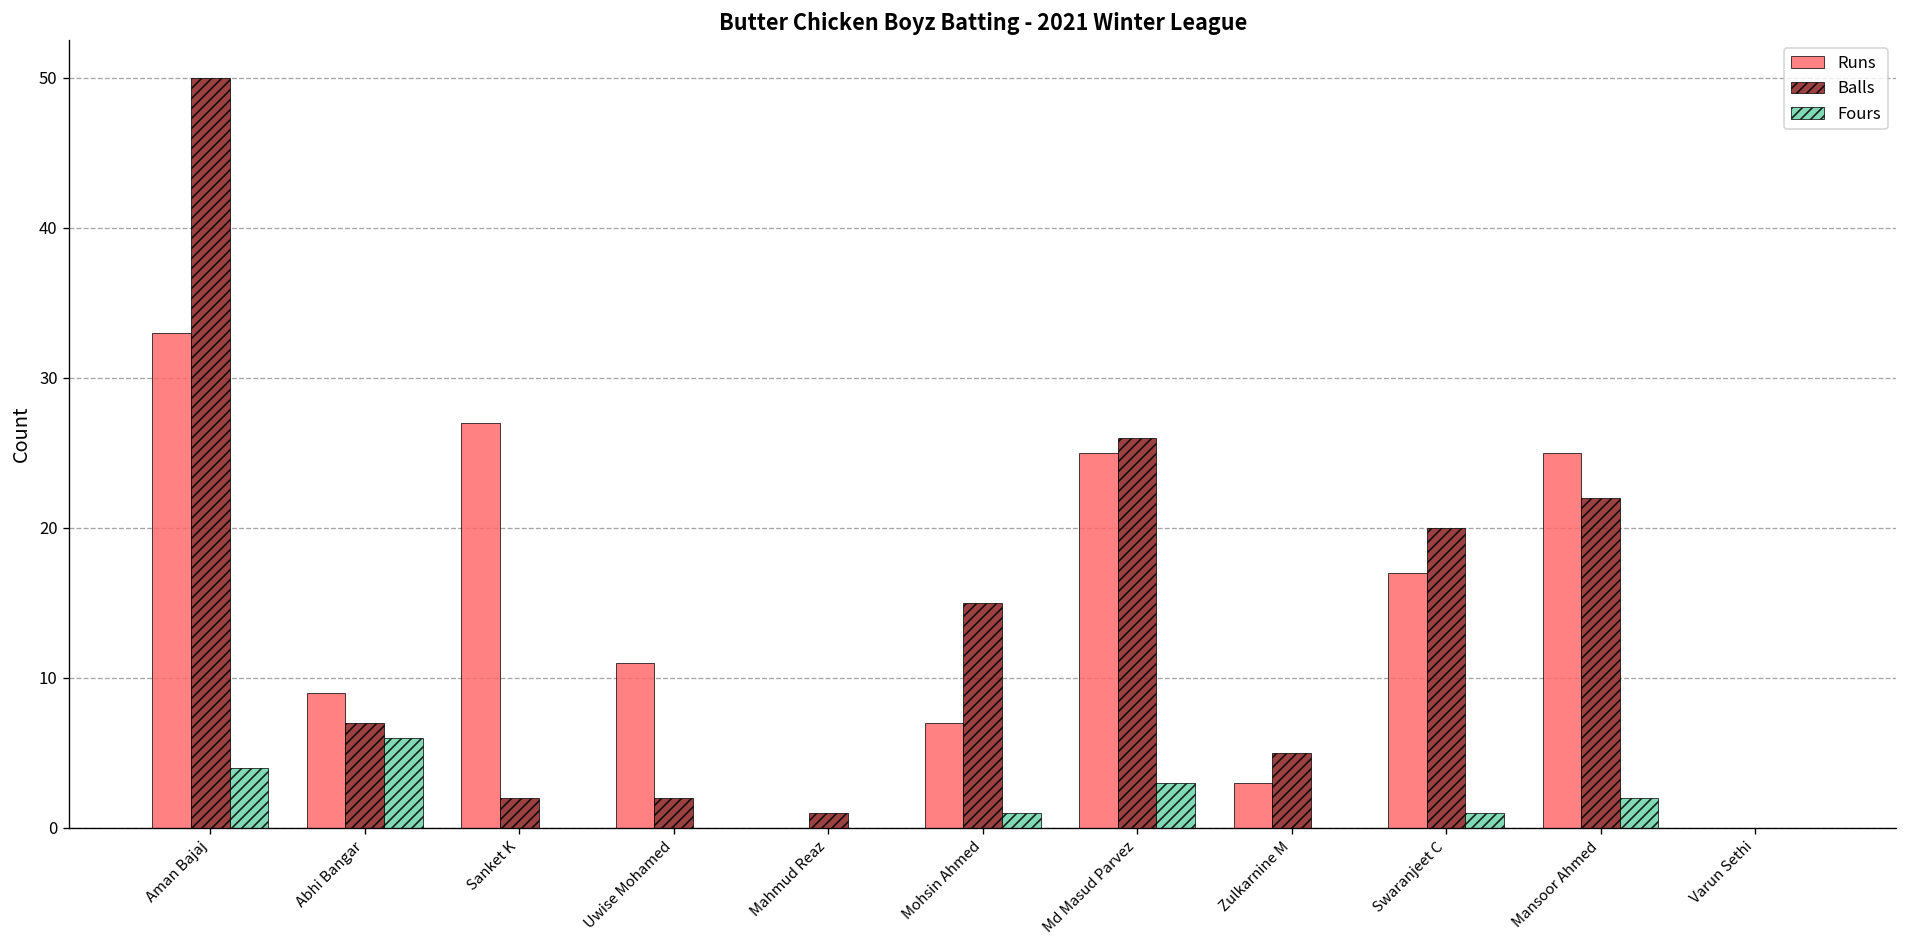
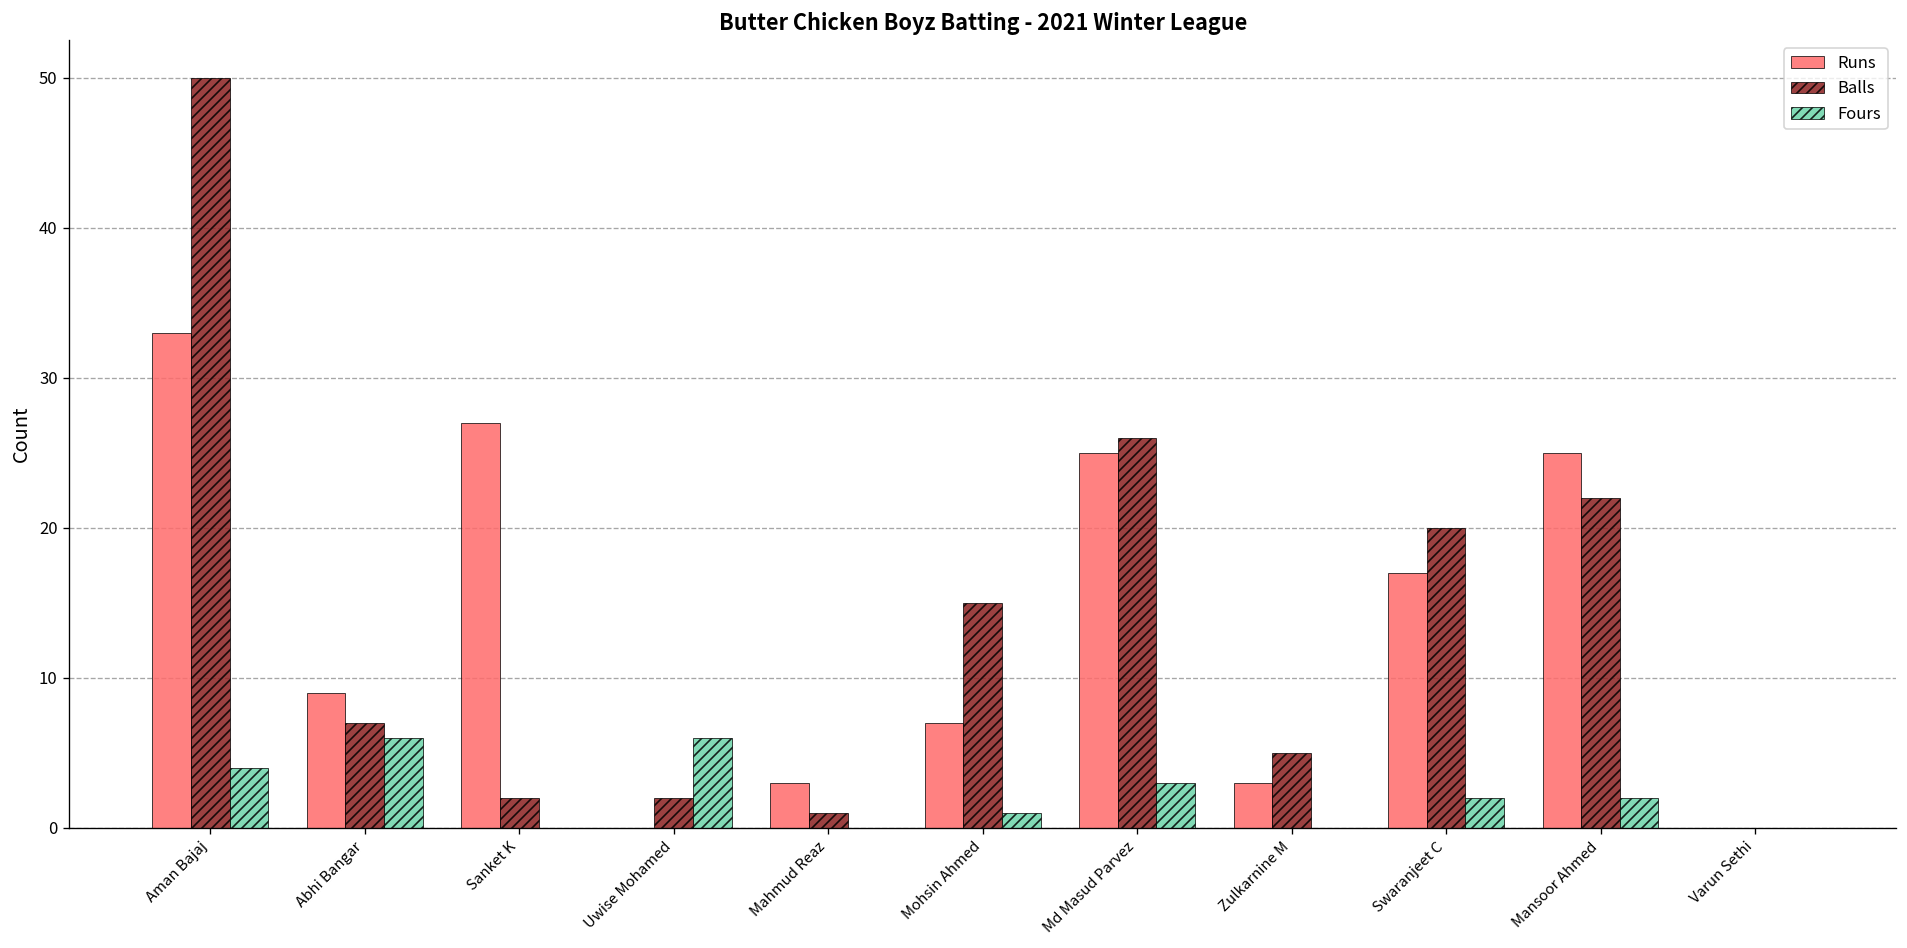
Runs, Uwise Mohamed: 11 -> 0
Fours, Uwise Mohamed: 0 -> 6
Runs, Mahmud Reaz: 0 -> 3
Fours, Swaranjeet C: 1 -> 2
